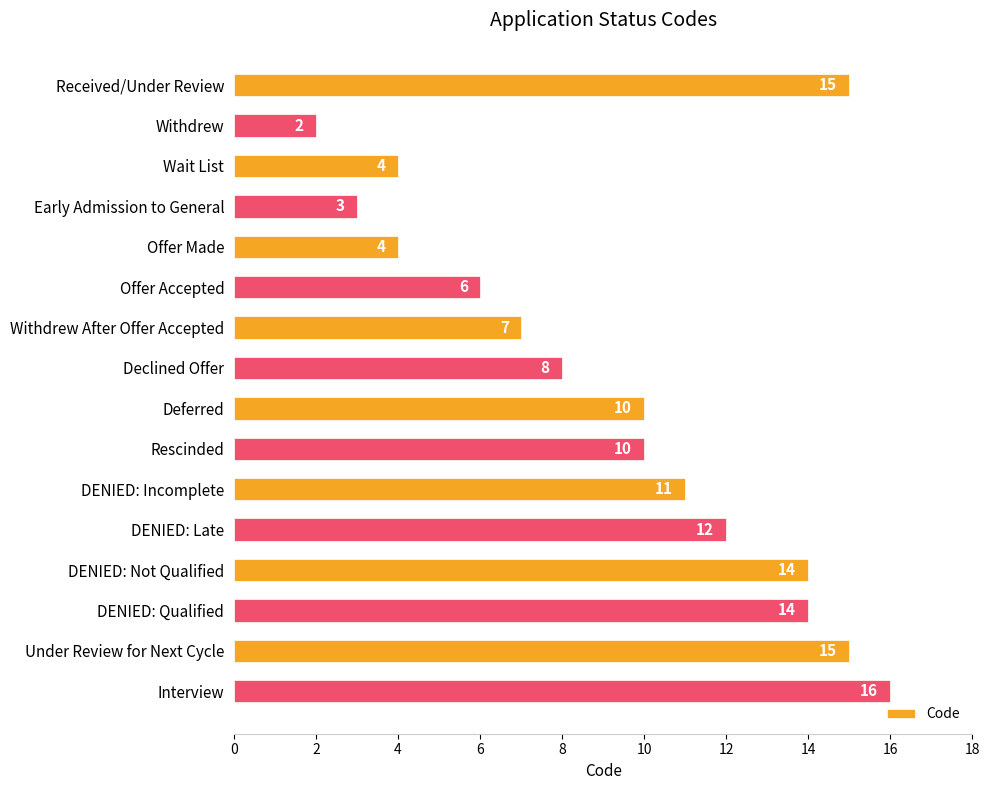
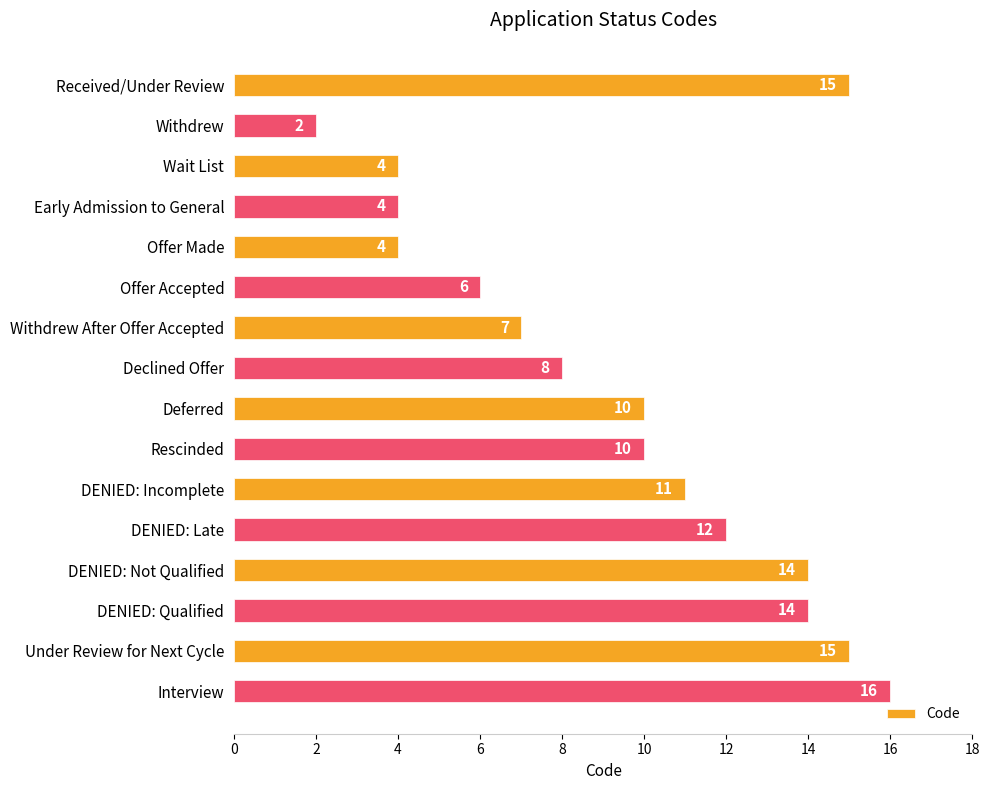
Early Admission to General: 3 -> 4
